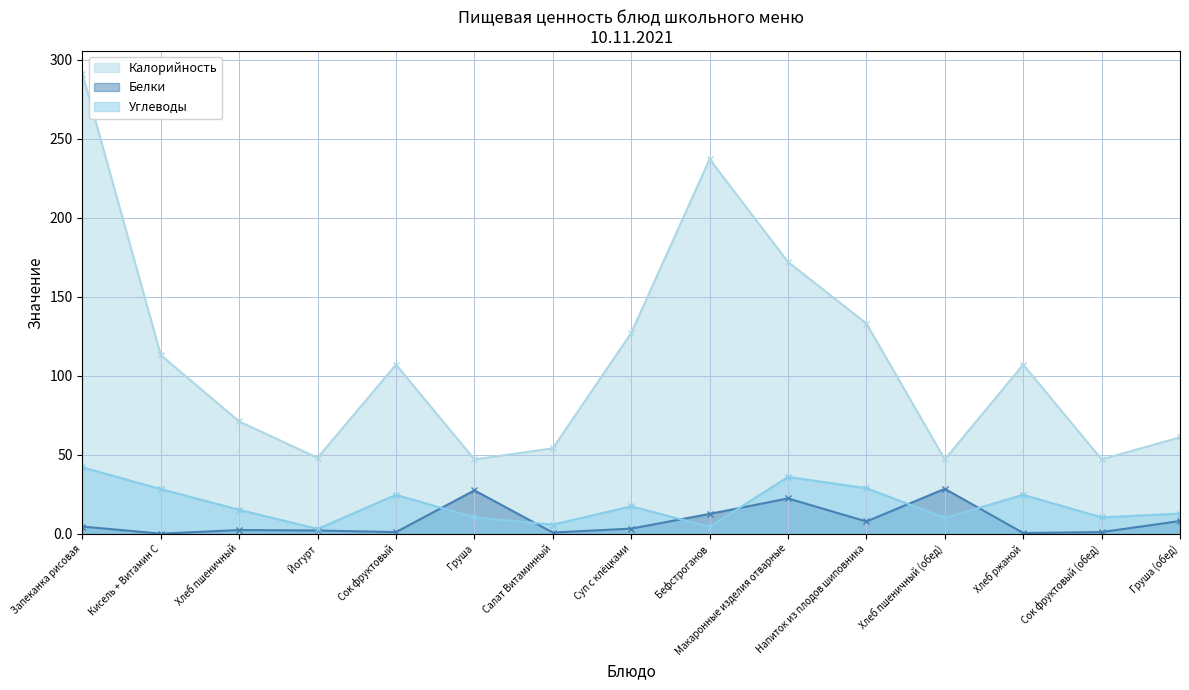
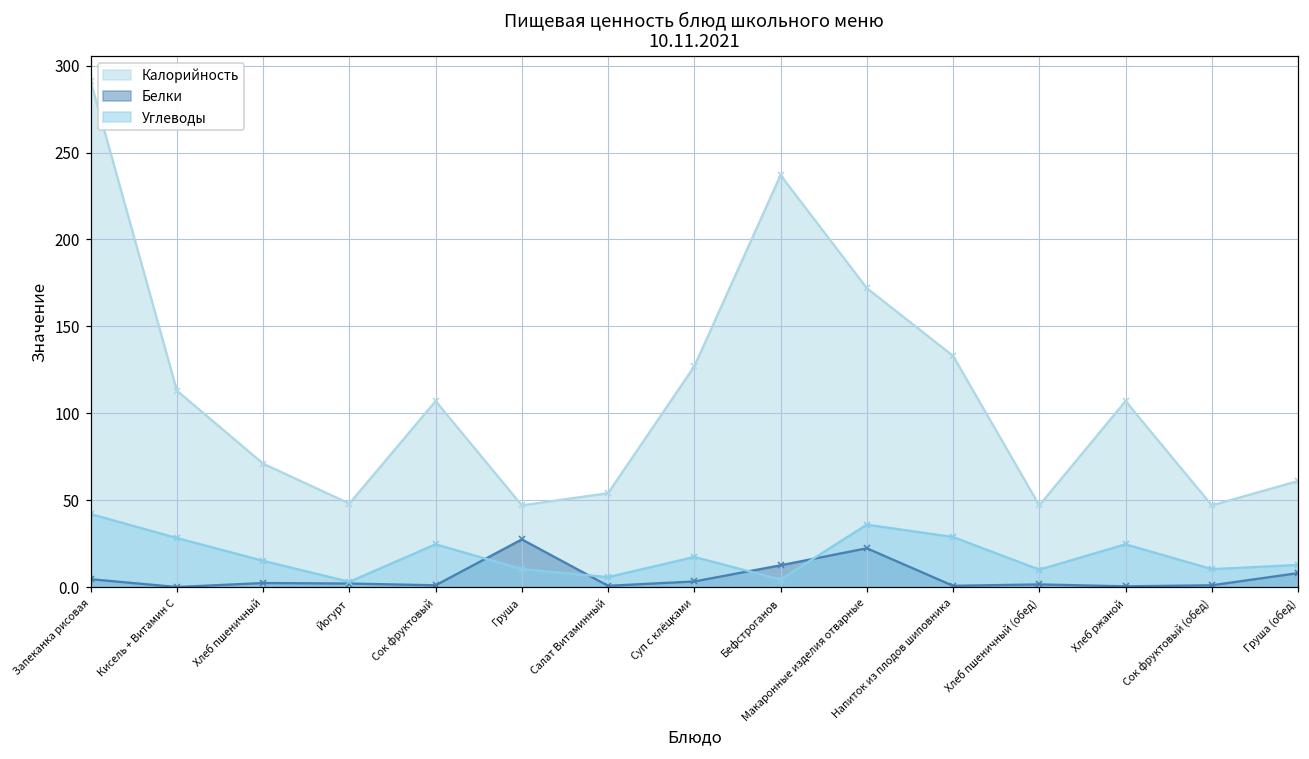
Белки, Напиток из плодов шиповника: 8 -> 1
Белки, Хлеб пшеничный (обед): 28 -> 2
